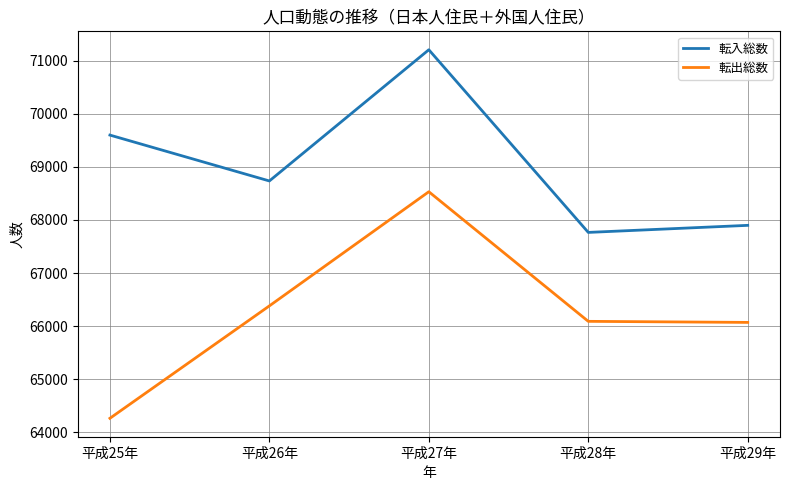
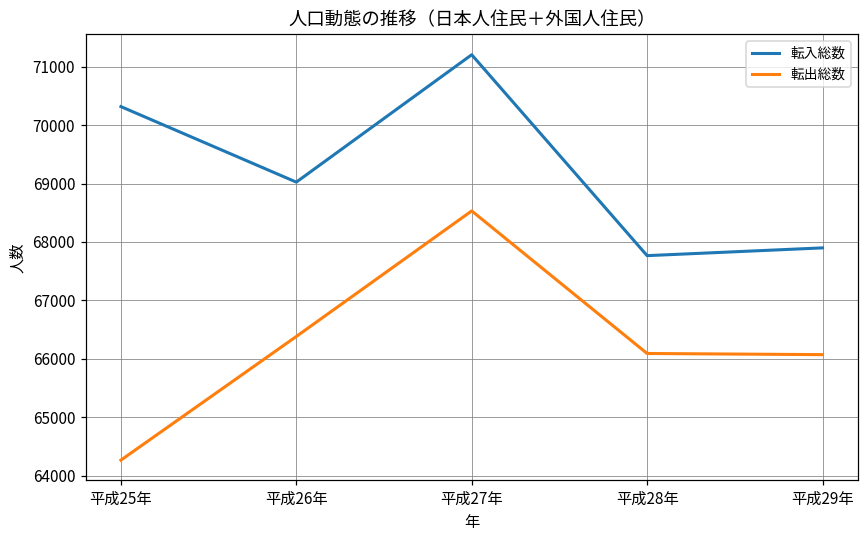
転入総数, 平成25年: 69600 -> 70300
転入総数, 平成26年: 68700 -> 69000
